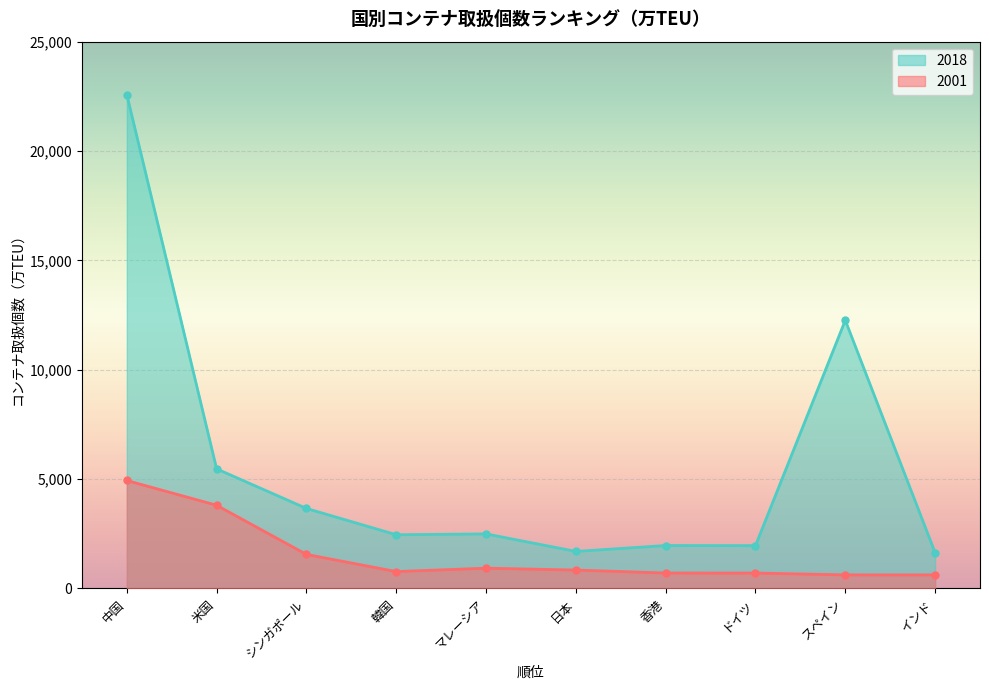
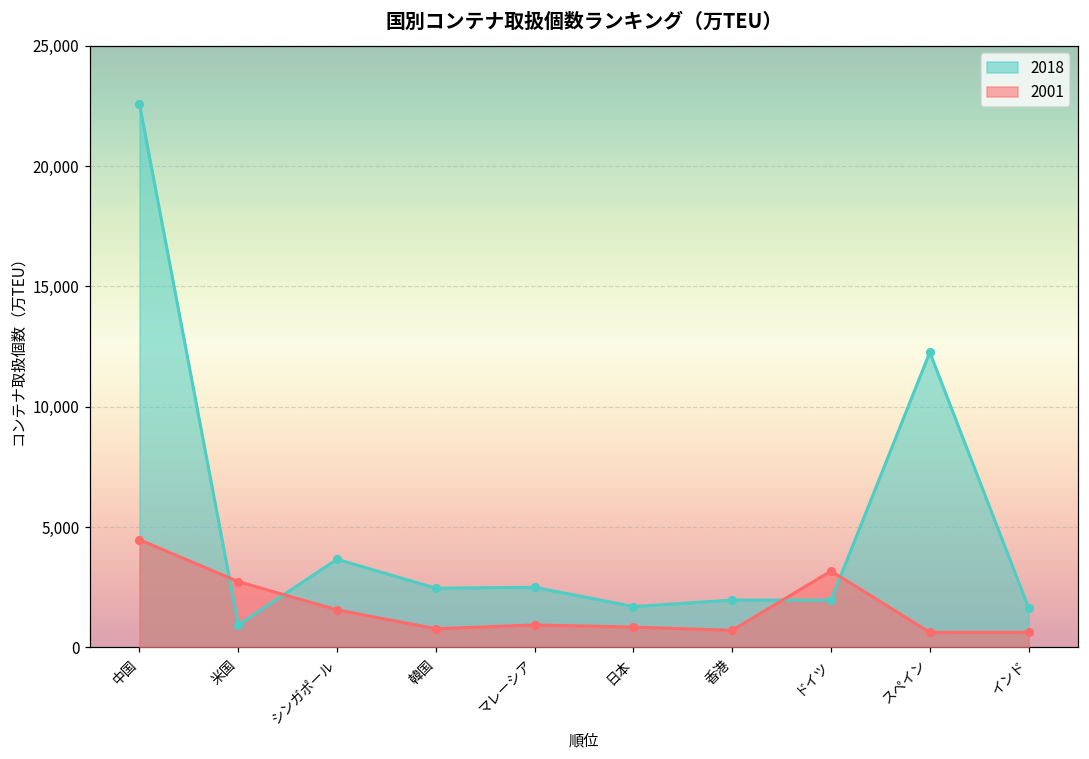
2001, 中国: 4,900 -> 4,500
2018, 米国: 5,500 -> 900
2001, 米国: 3,800 -> 2,700
2001, ドイツ: 700 -> 3,200
